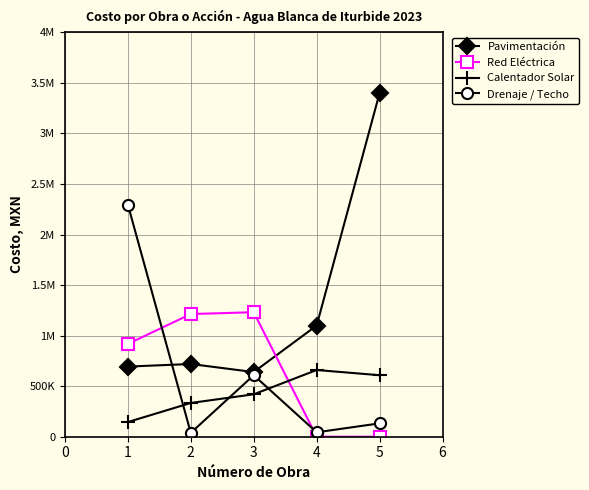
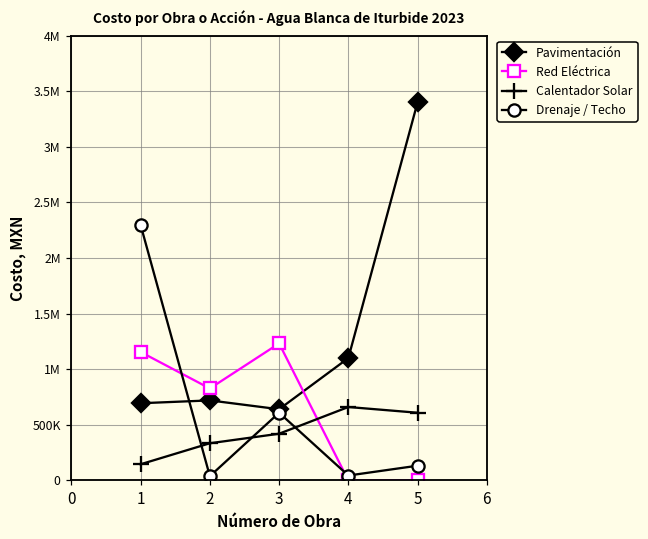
Red Eléctrica, 1: 920000 -> 1150000
Red Eléctrica, 2: 1210000 -> 830000
